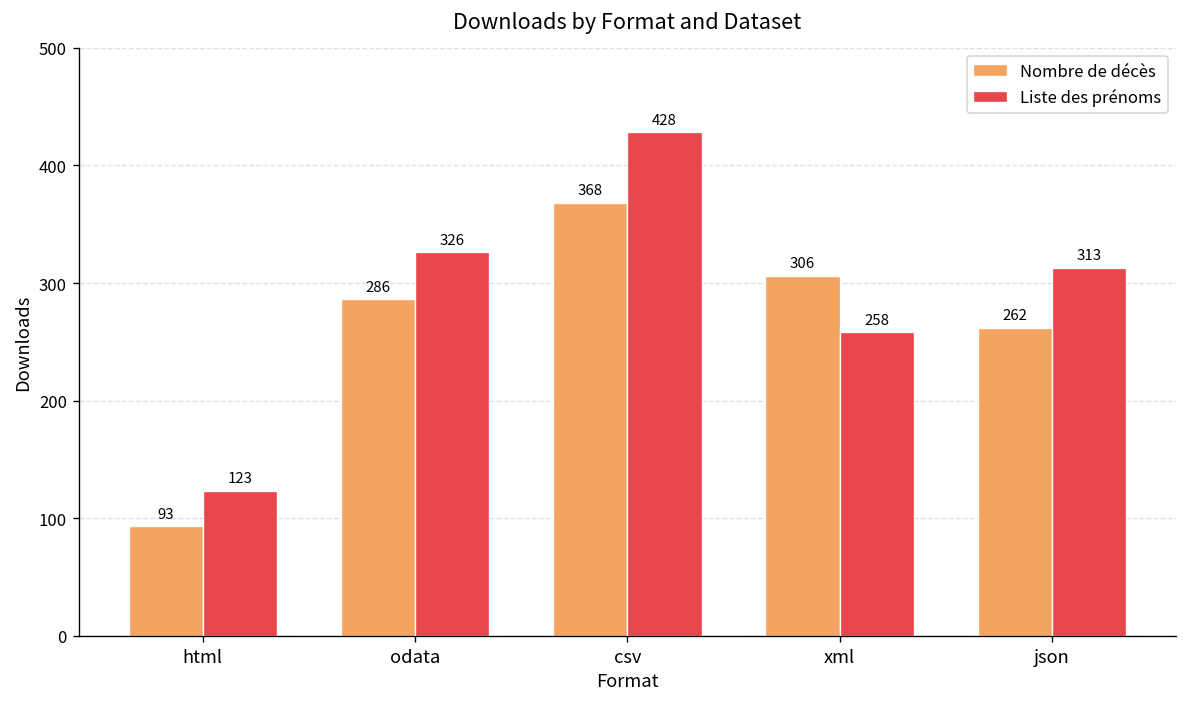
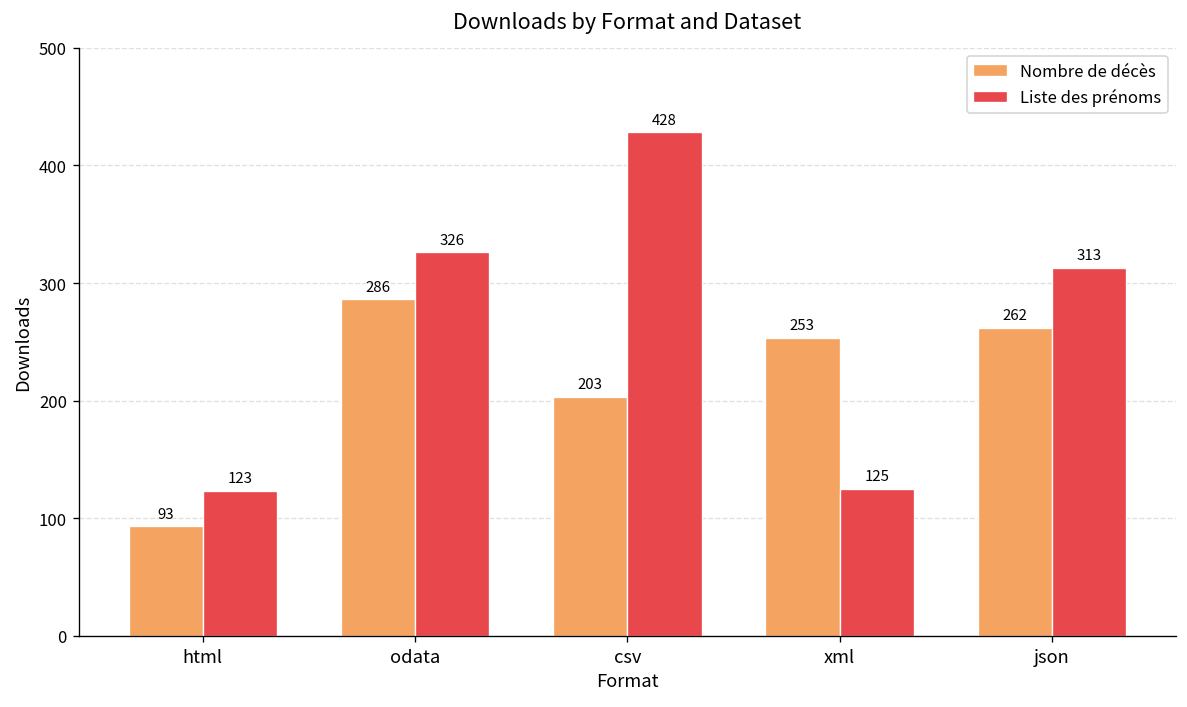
Nombre de décès, csv: 368 -> 203
Nombre de décès, xml: 306 -> 253
Liste des prénoms, xml: 258 -> 125
